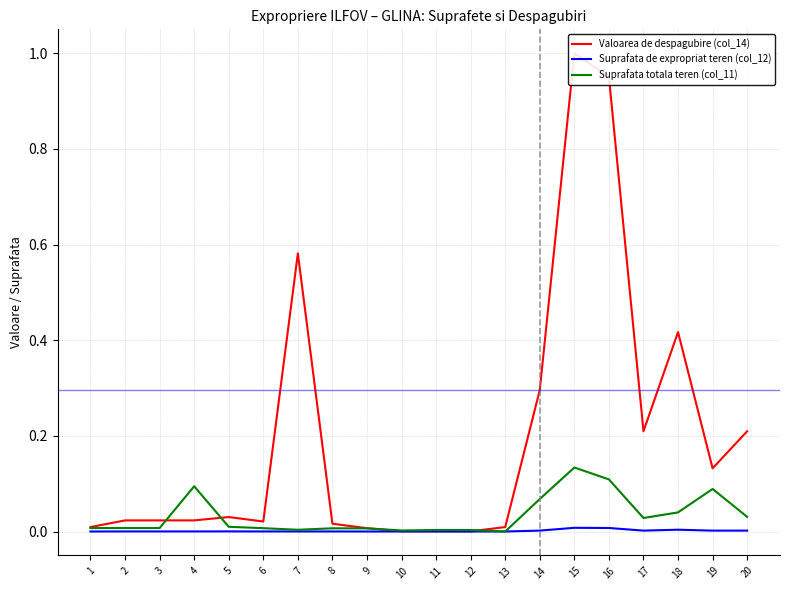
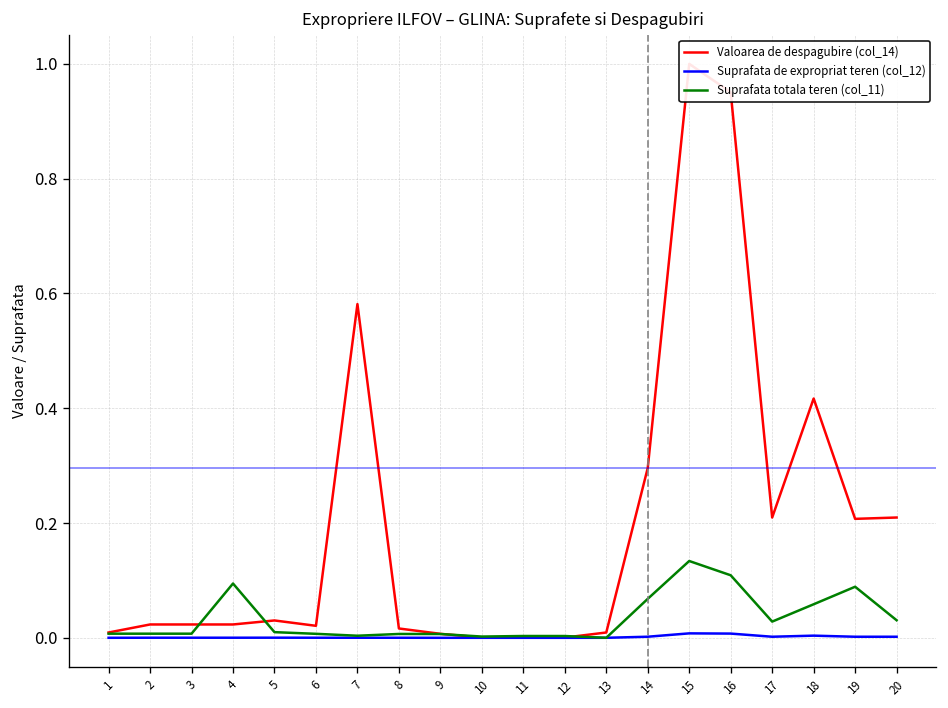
Suprafata totala teren (col_11), 18: 0.04 -> 0.06
Valoarea de despagubire (col_14), 19: 0.13 -> 0.21
